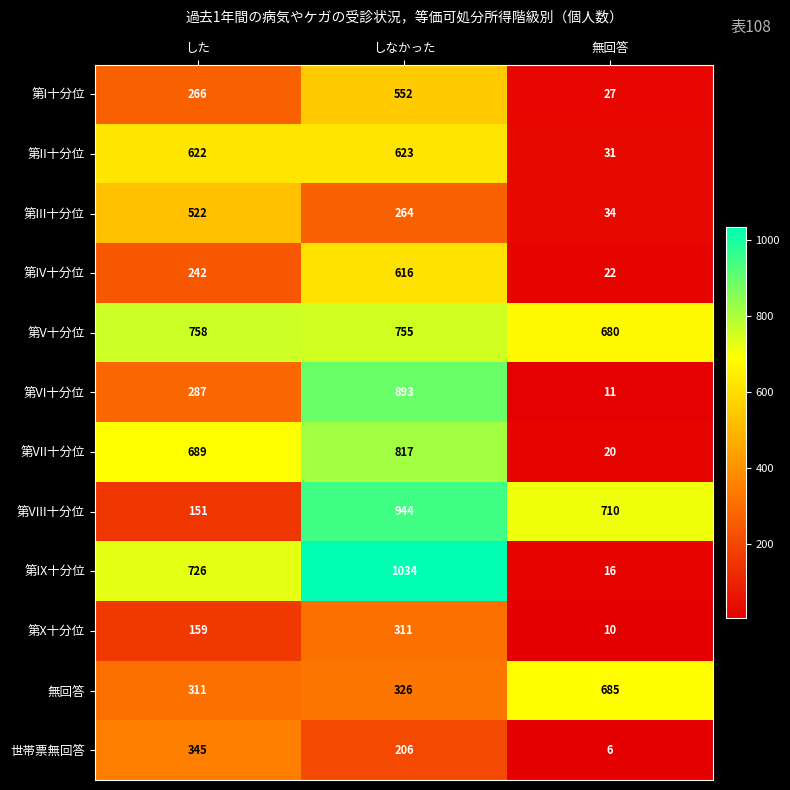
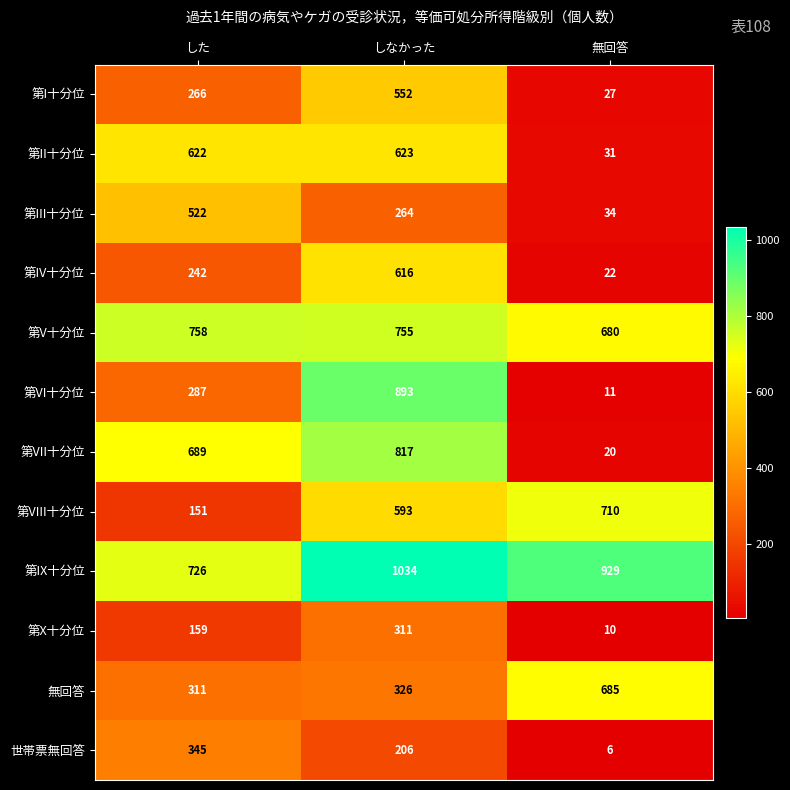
第VIII十分位, しなかった: 944 -> 593
第IX十分位, 無回答: 16 -> 929
